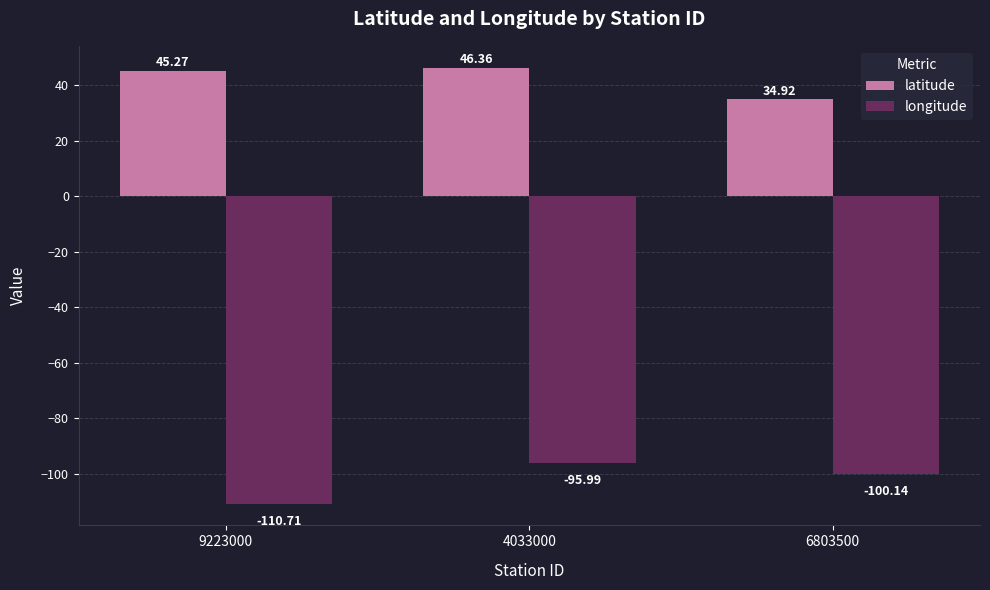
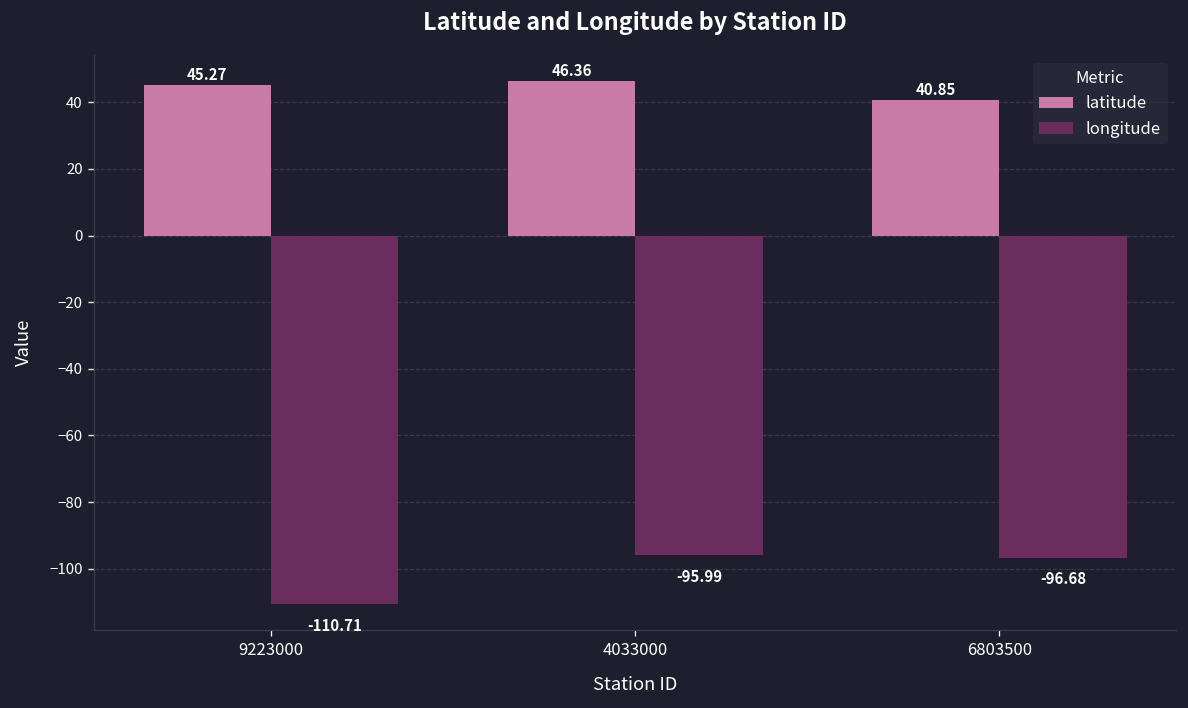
latitude, 6803500: 34.92 -> 40.85
longitude, 6803500: -100.14 -> -96.68
